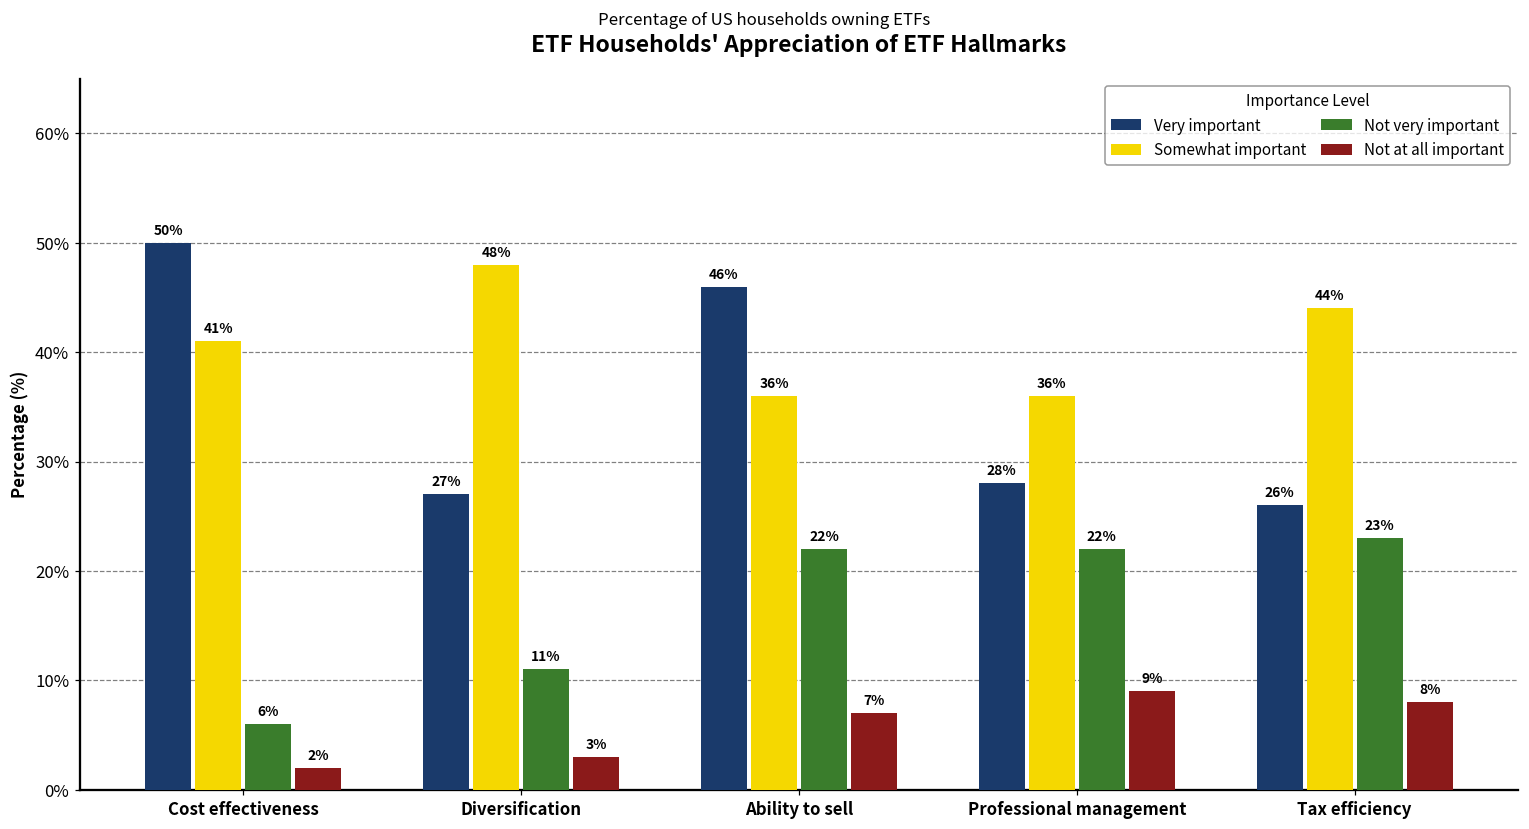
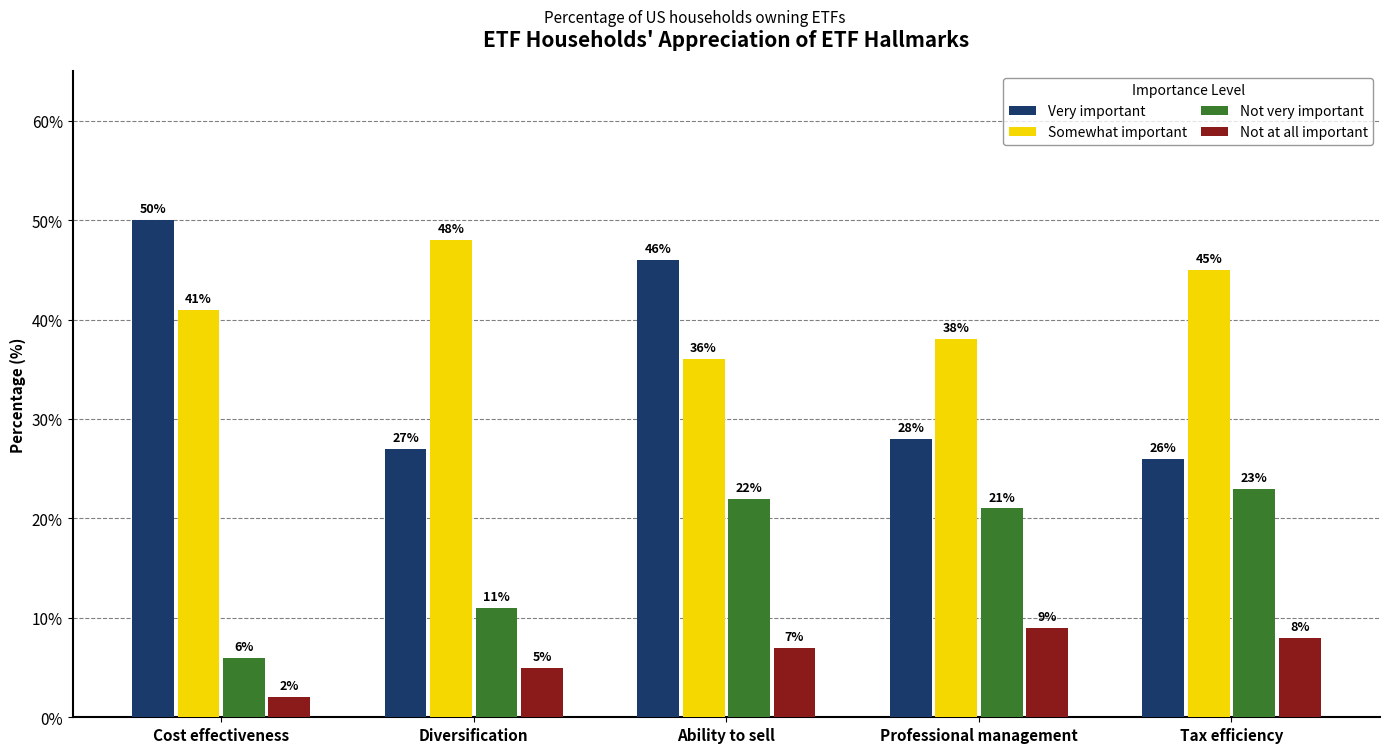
Not at all important, Diversification: 3% -> 5%
Somewhat important, Professional management: 36% -> 38%
Not very important, Professional management: 22% -> 21%
Somewhat important, Tax efficiency: 44% -> 45%
